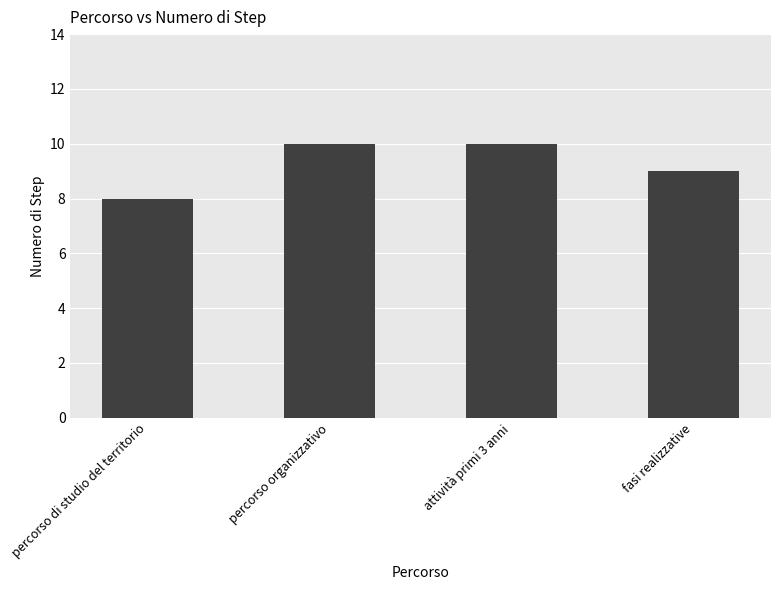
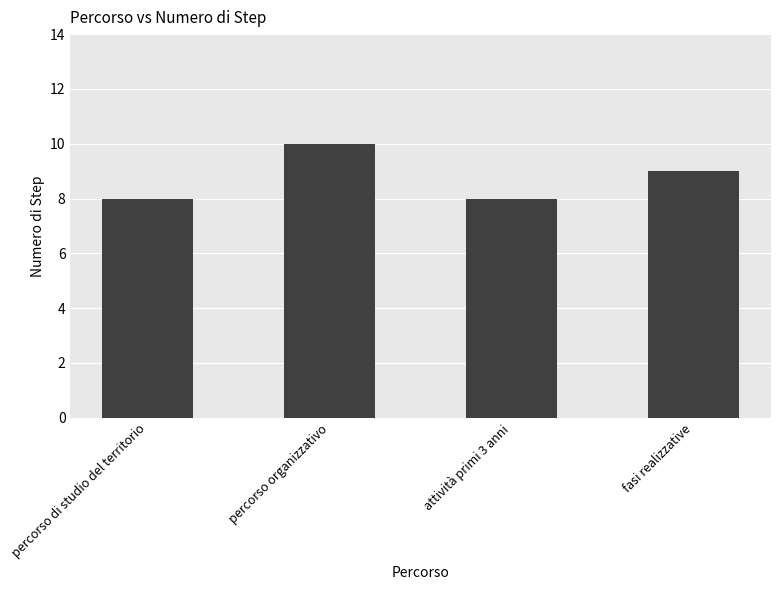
attività primi 3 anni: 10 -> 8
